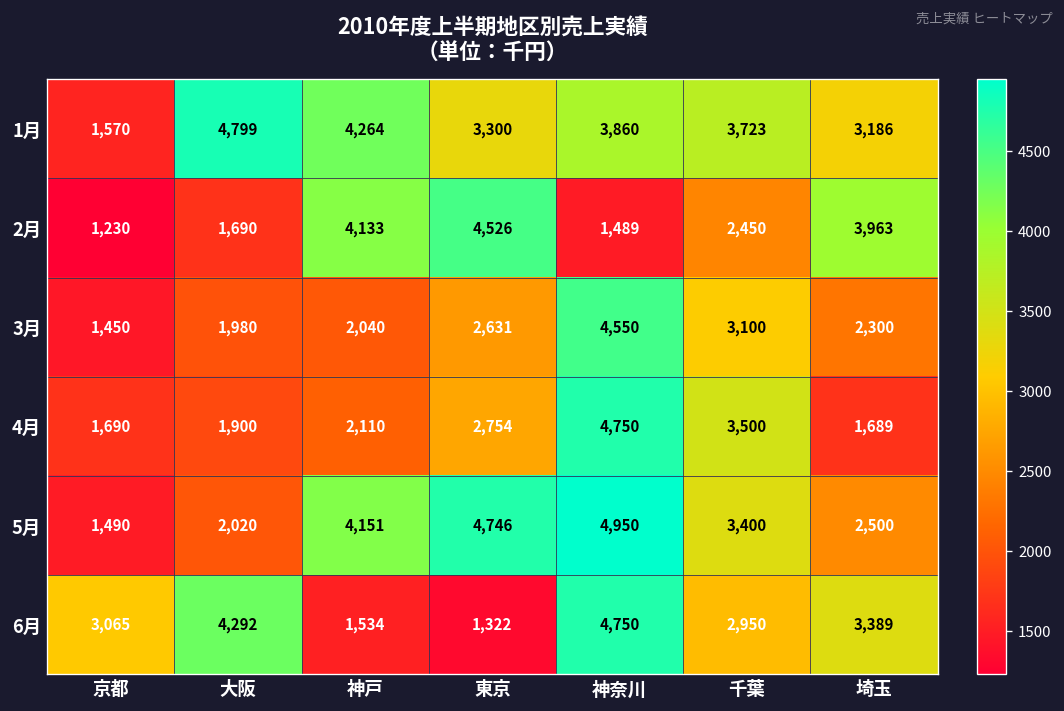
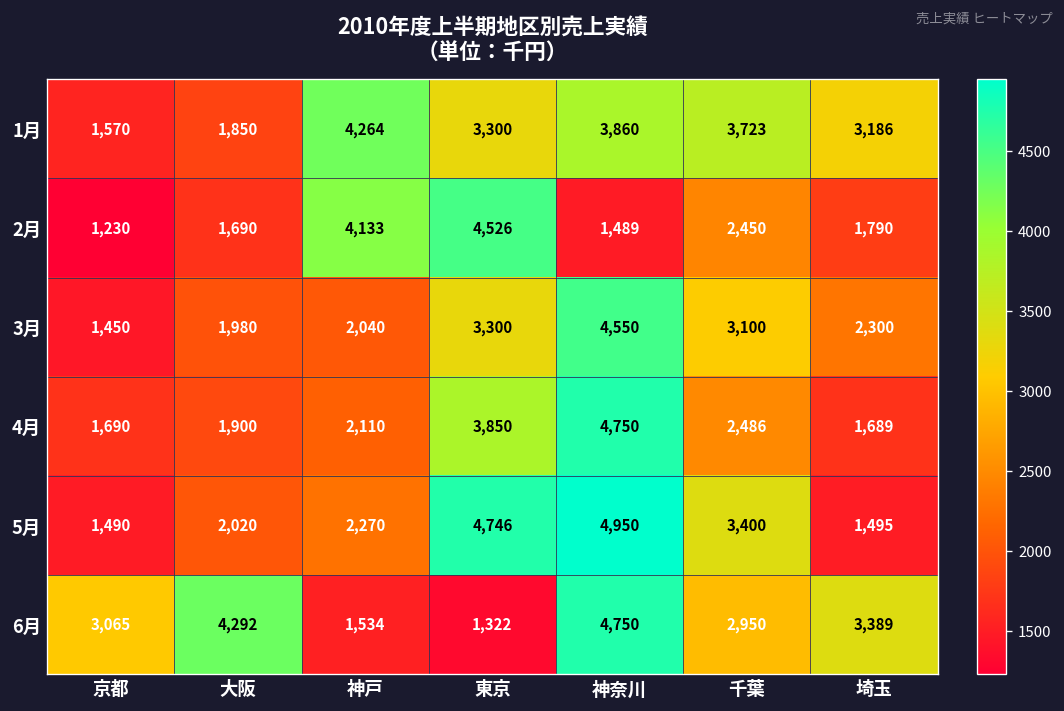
1月, 大阪: 4,799 -> 1,850
2月, 埼玉: 3,963 -> 1,790
3月, 東京: 2,631 -> 3,300
4月, 東京: 2,754 -> 3,850
4月, 千葉: 3,500 -> 2,486
5月, 神戸: 4,151 -> 2,270
5月, 埼玉: 2,500 -> 1,495
